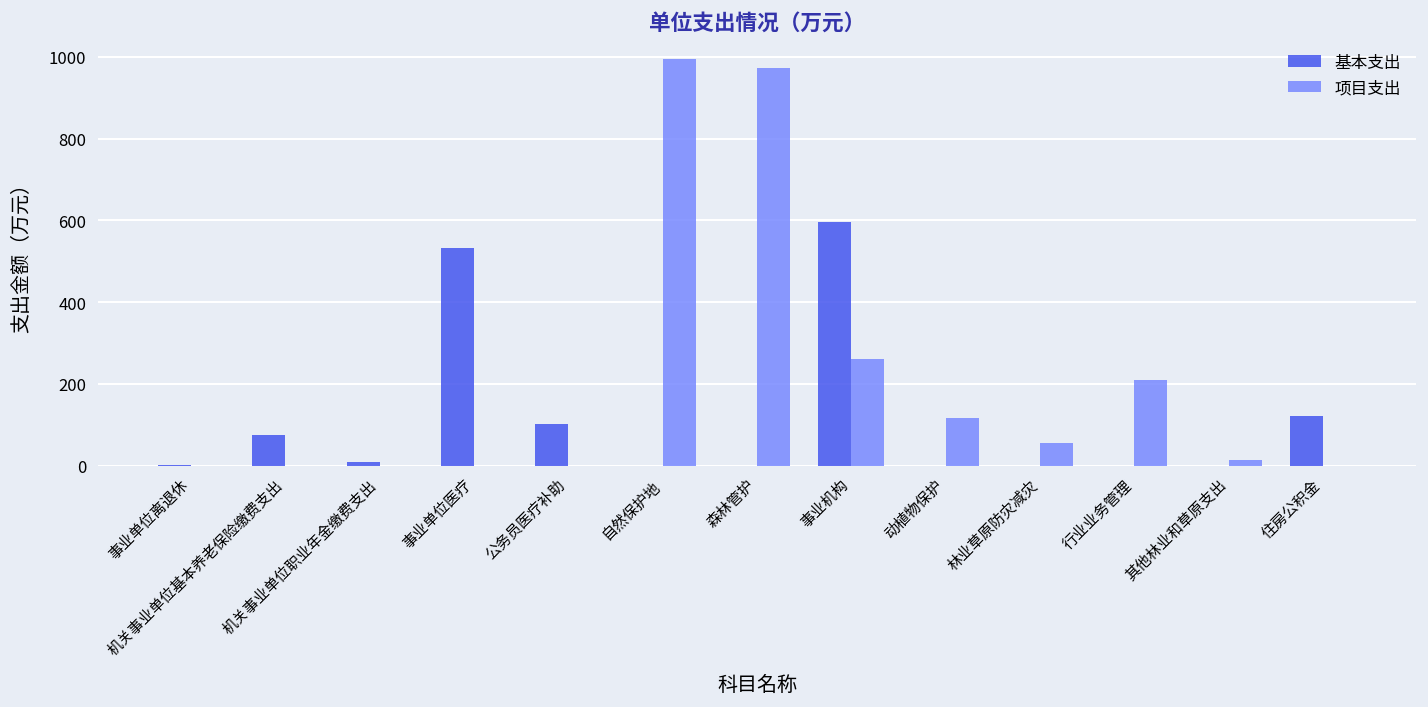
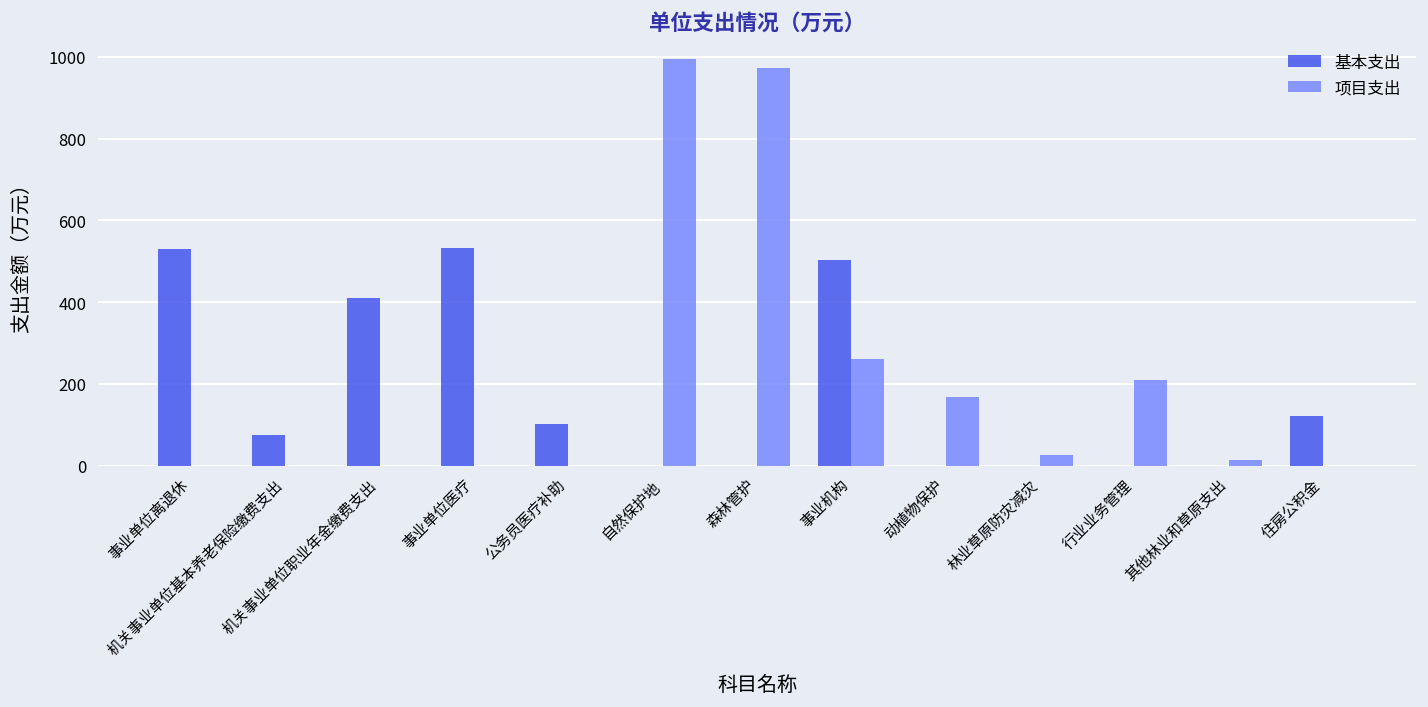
基本支出, 事业单位离退休: 0 -> 530
基本支出, 机关事业单位职业年金缴费支出: 10 -> 410
基本支出, 事业机构: 590 -> 500
项目支出, 动植物保护: 120 -> 170
项目支出, 林业草原防灾减灾: 50 -> 30
